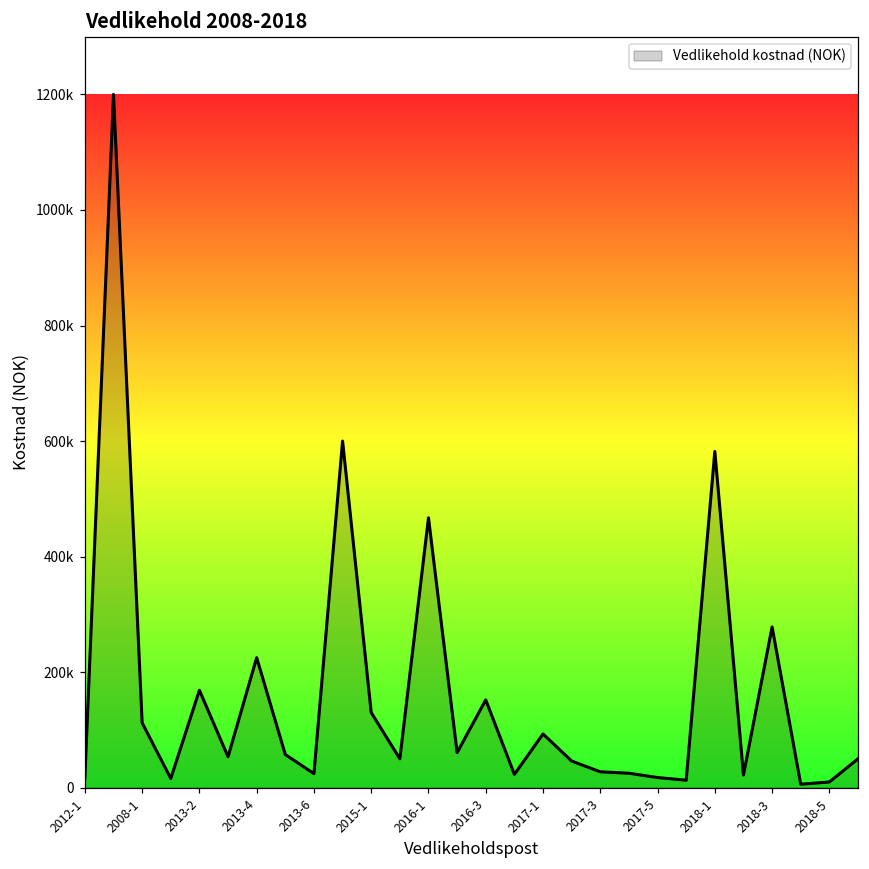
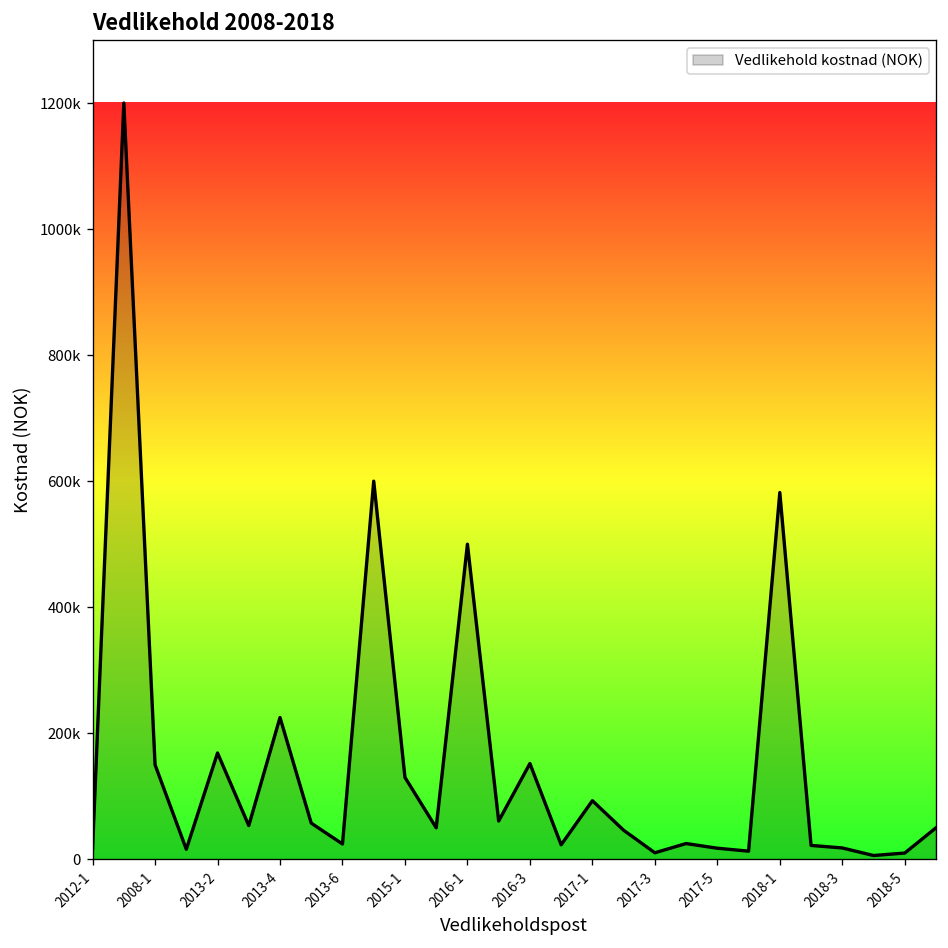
2008-1: 110000 -> 150000
2016-1: 470000 -> 500000
2017-3: 30000 -> 10000
2018-3: 280000 -> 20000
